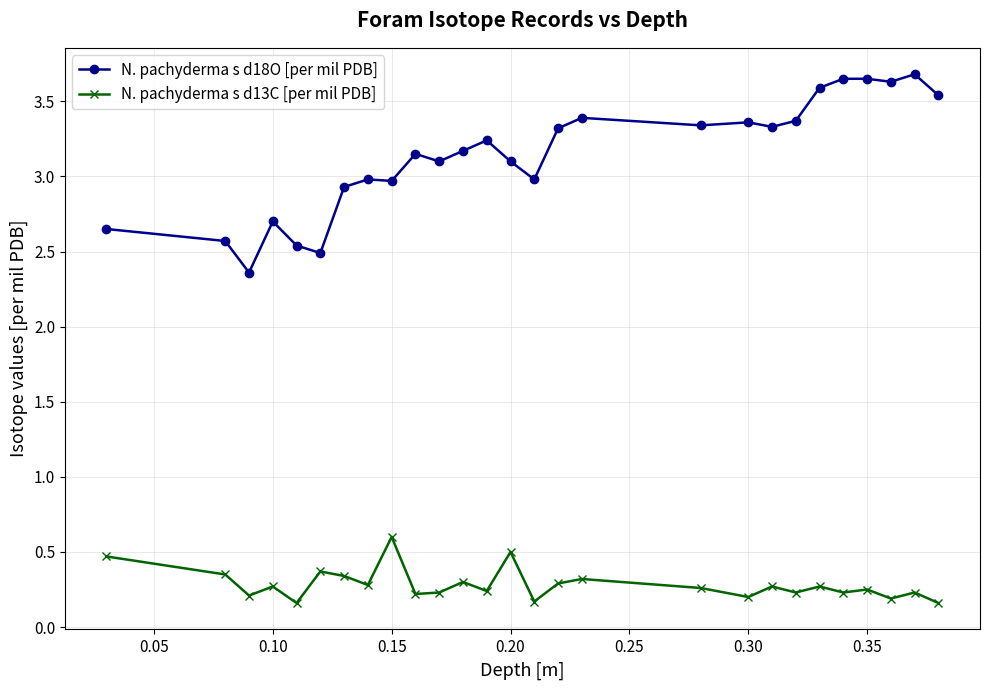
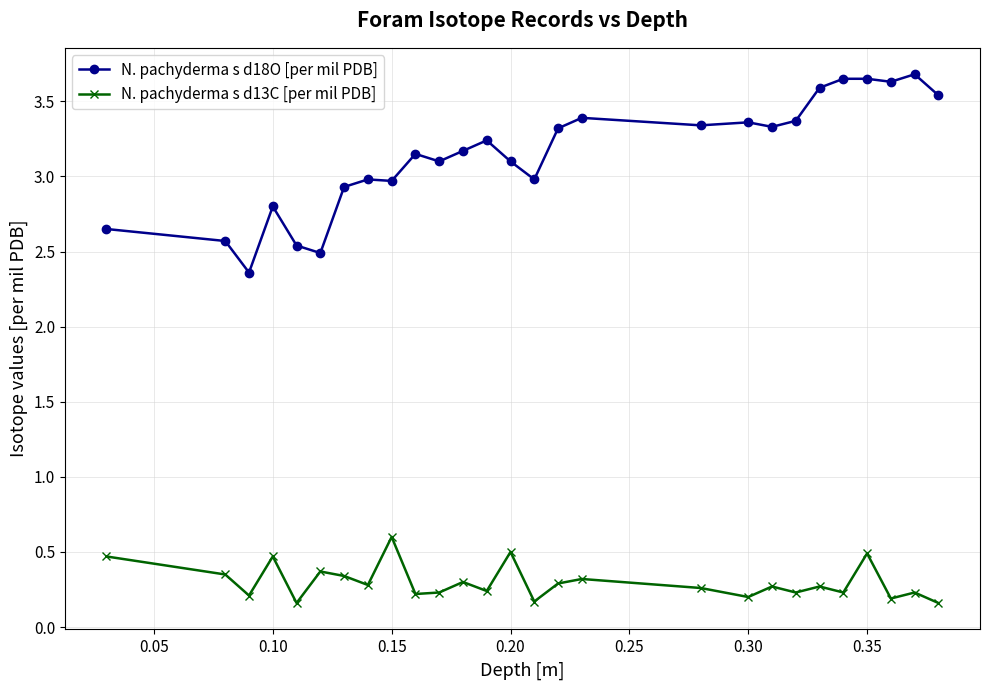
N. pachyderma s d18O [per mil PDB], 0.10: 2.7 -> 2.8
N. pachyderma s d13C [per mil PDB], 0.10: 0.27 -> 0.47
N. pachyderma s d13C [per mil PDB], 0.35: 0.25 -> 0.49
